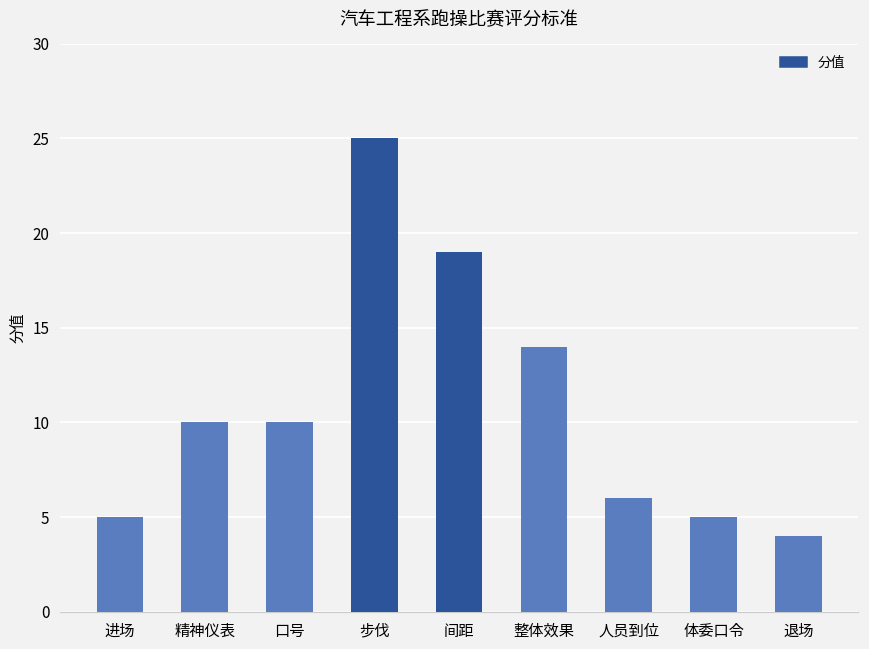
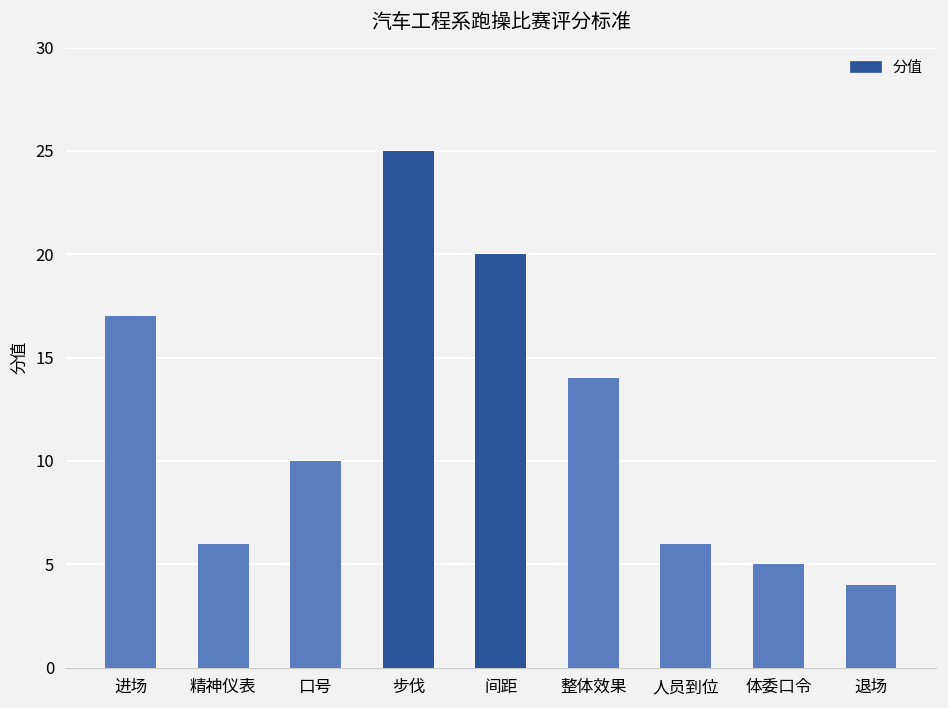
进场: 5 -> 17
精神仪表: 10 -> 6
间距: 19 -> 20
